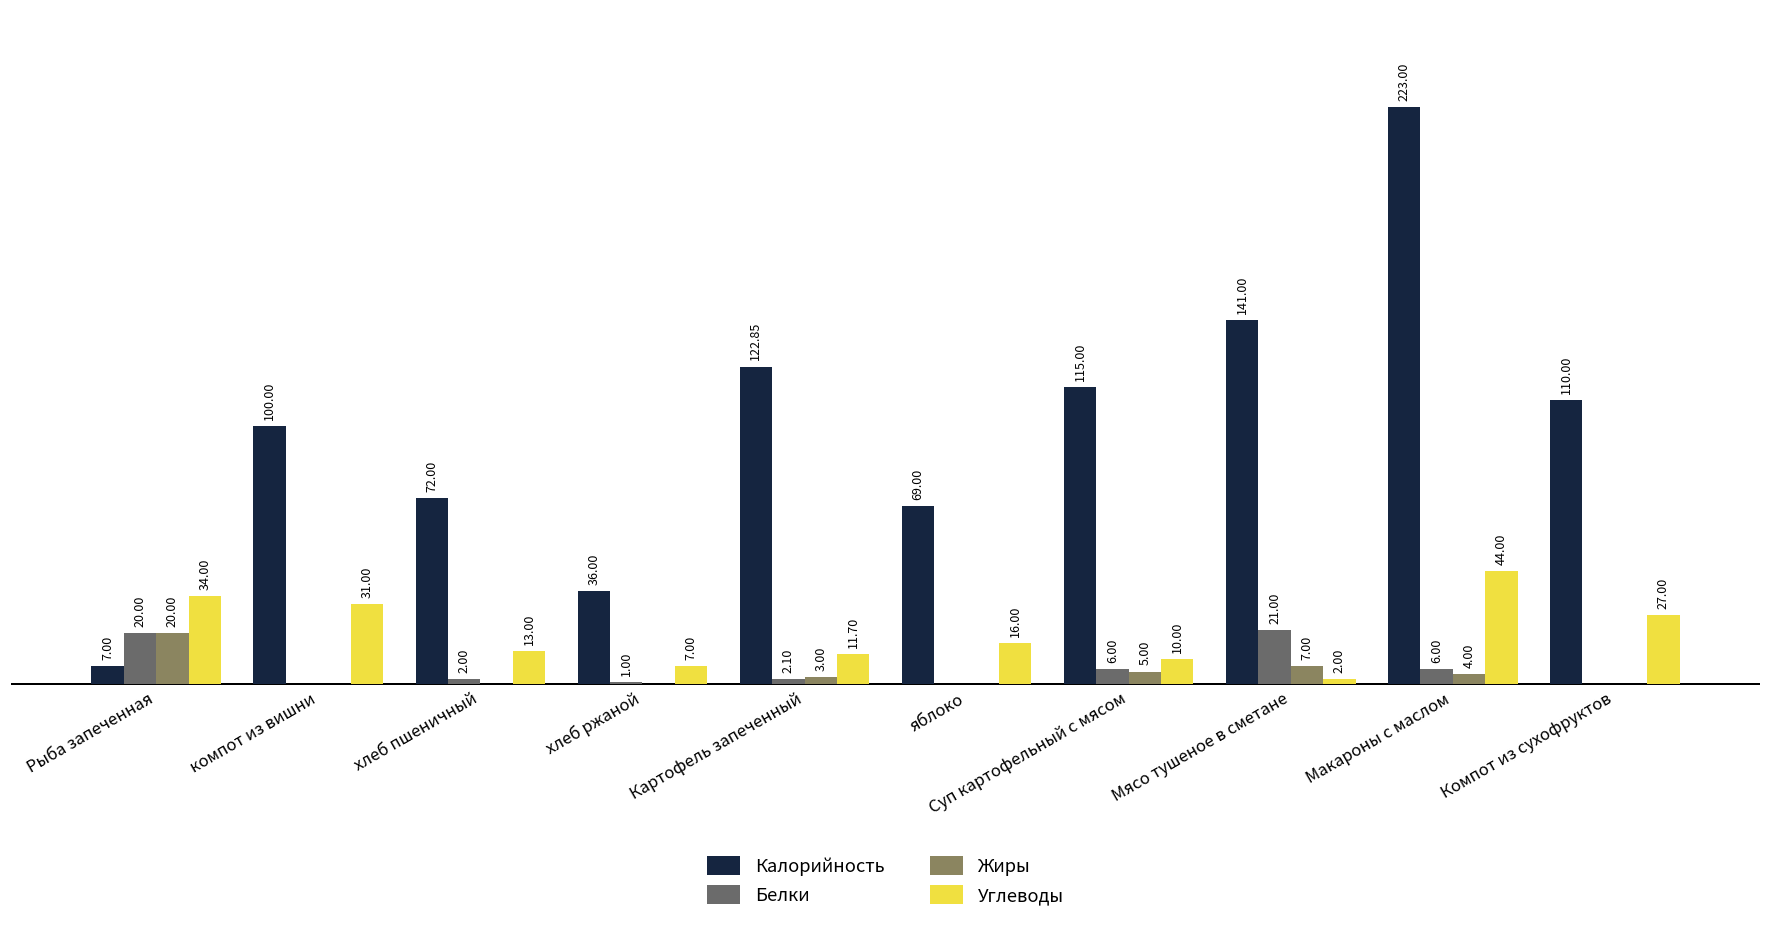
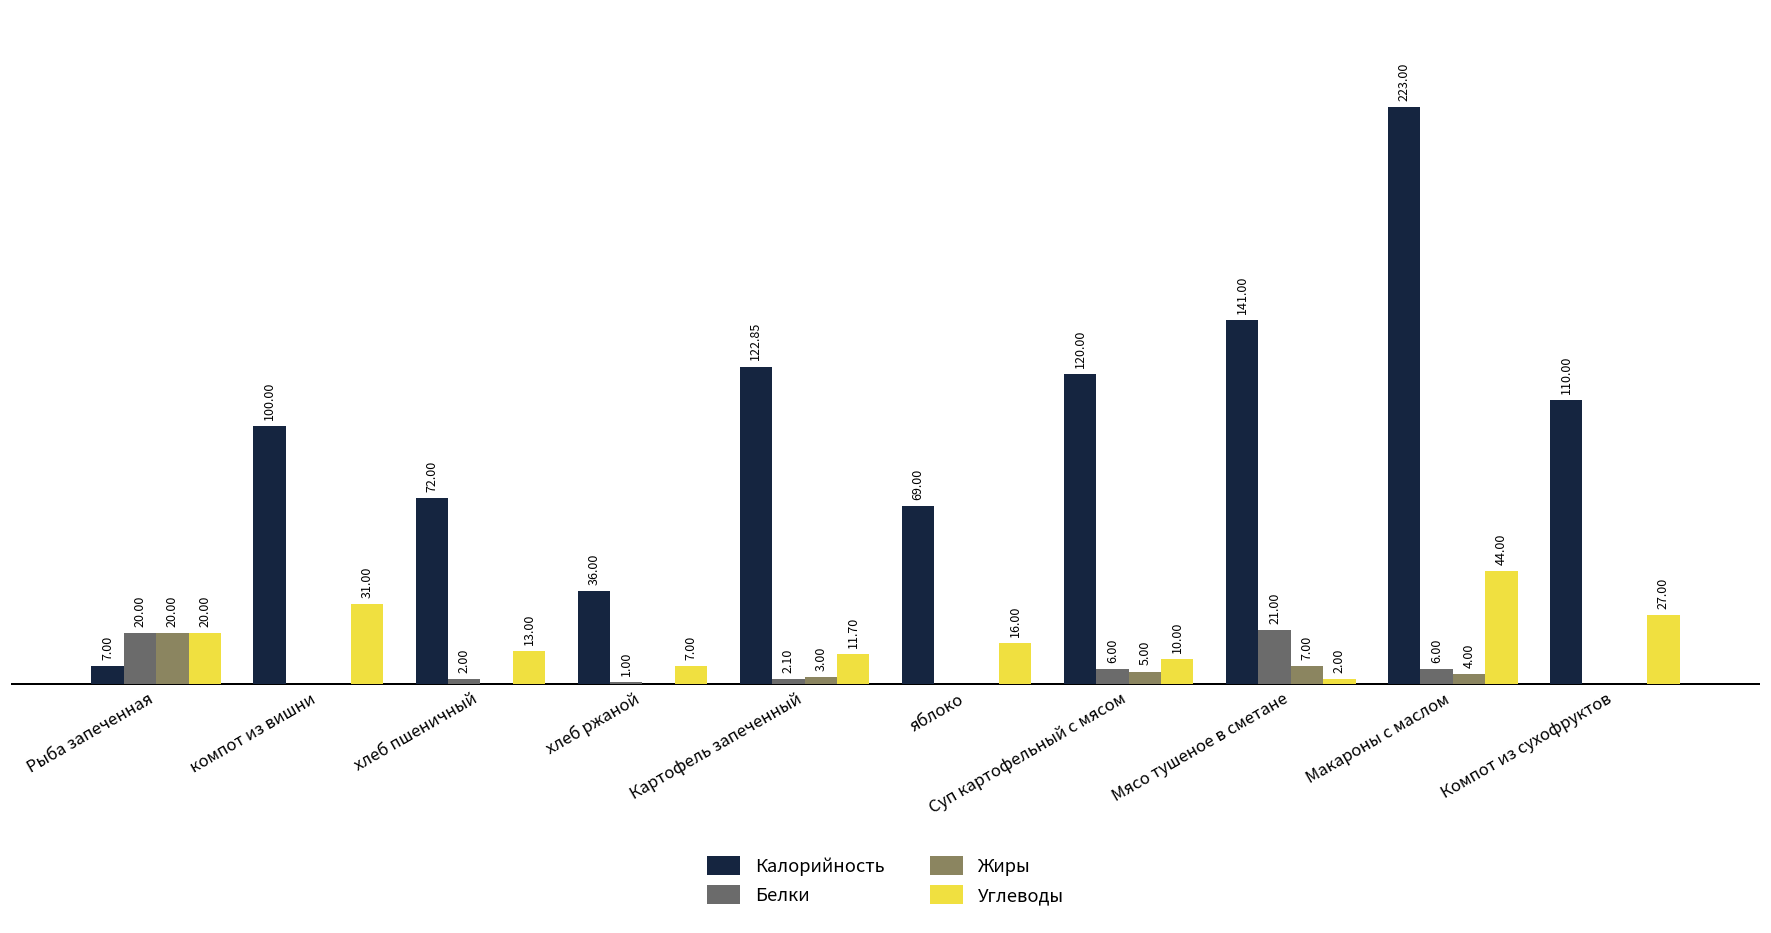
Углеводы, Рыба запеченная: 34.00 -> 20.00
Калорийность, Суп картофельный с мясом: 115.00 -> 120.00
